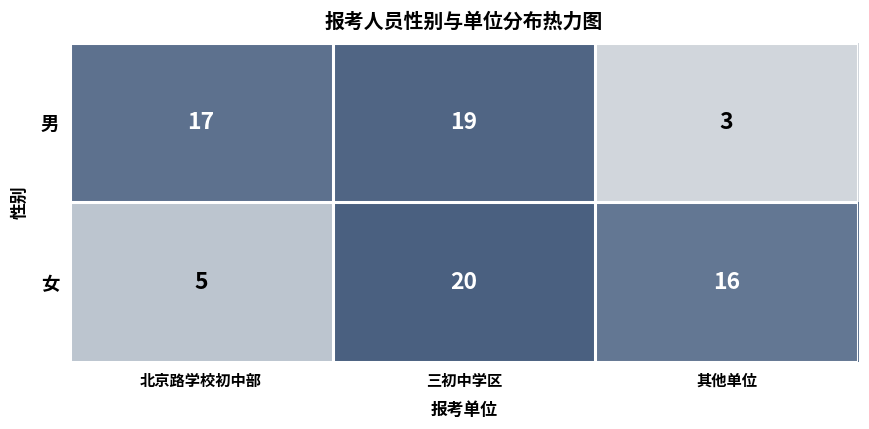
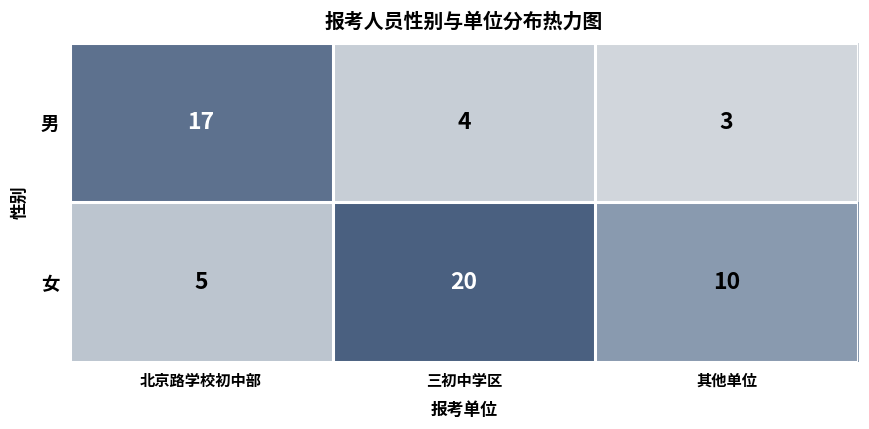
男, 三初中学区: 19 -> 4
女, 其他单位: 16 -> 10
